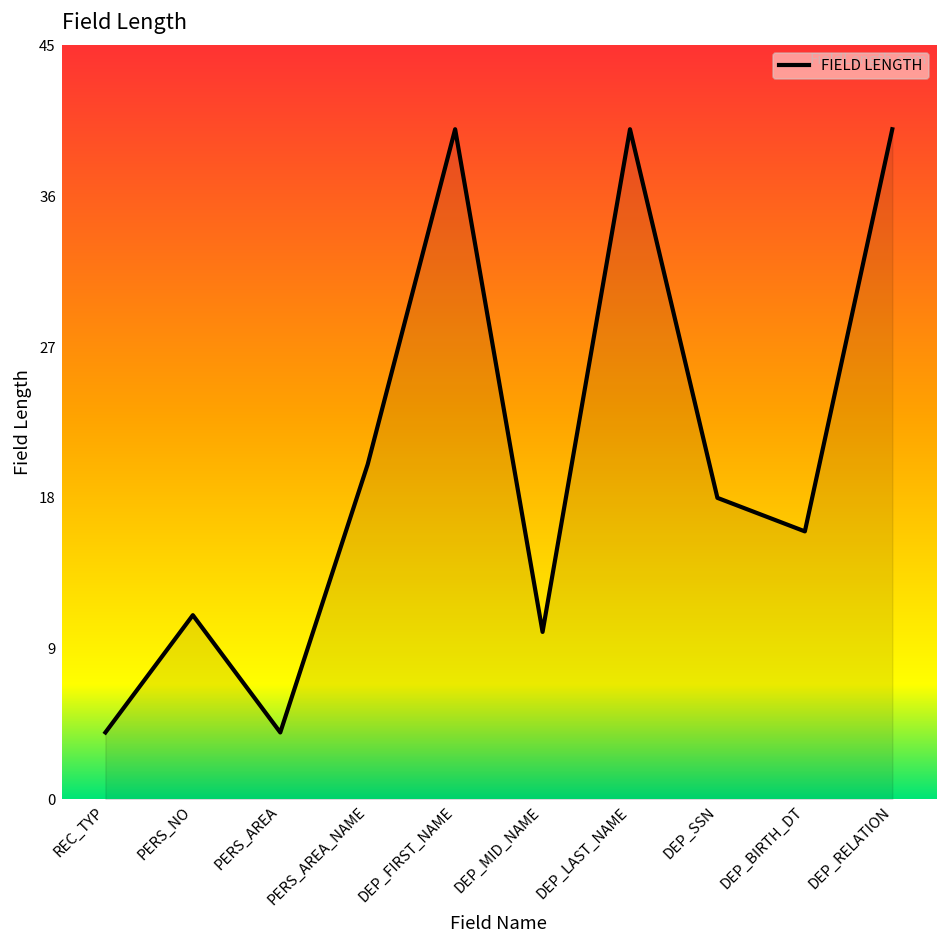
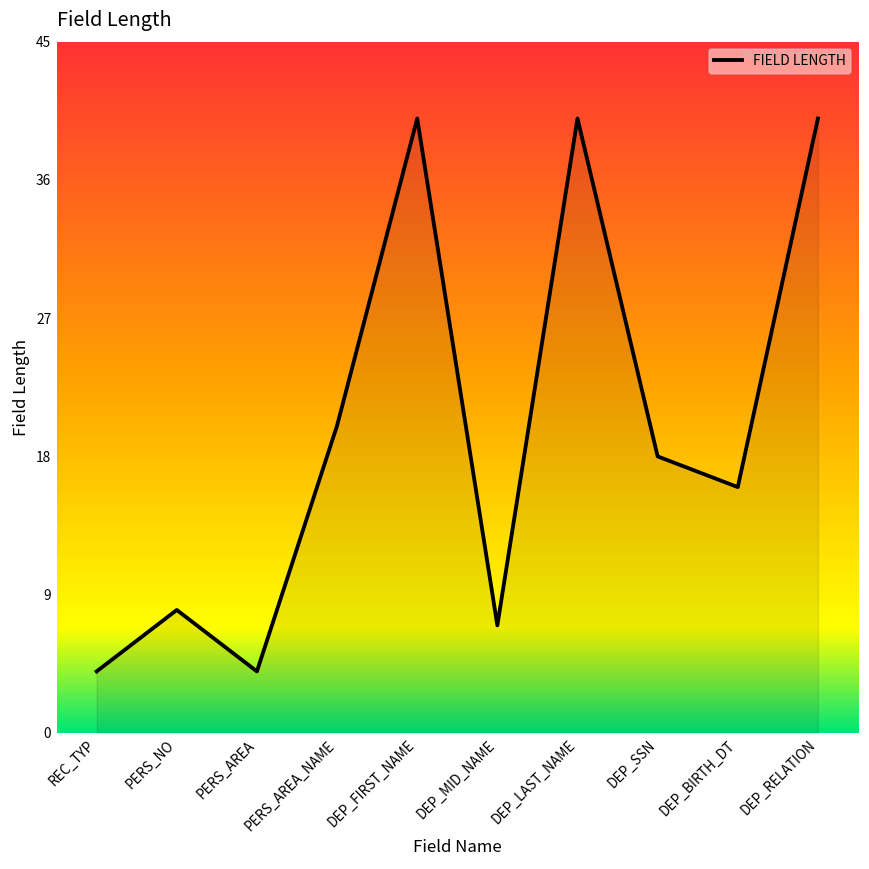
PERS_NO: 11 -> 8
DEP_MID_NAME: 10 -> 7
